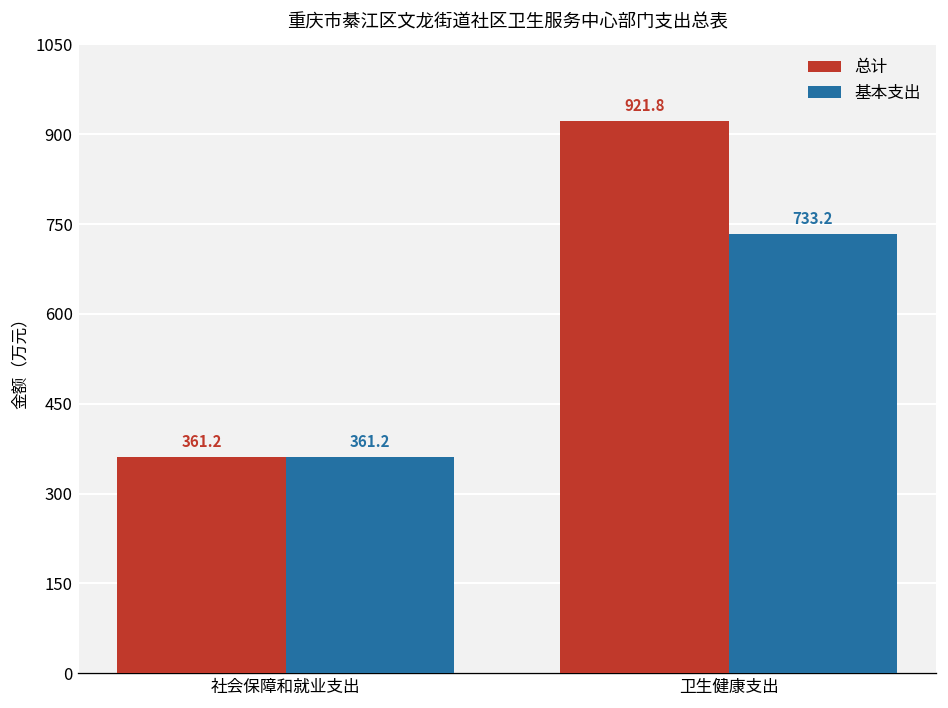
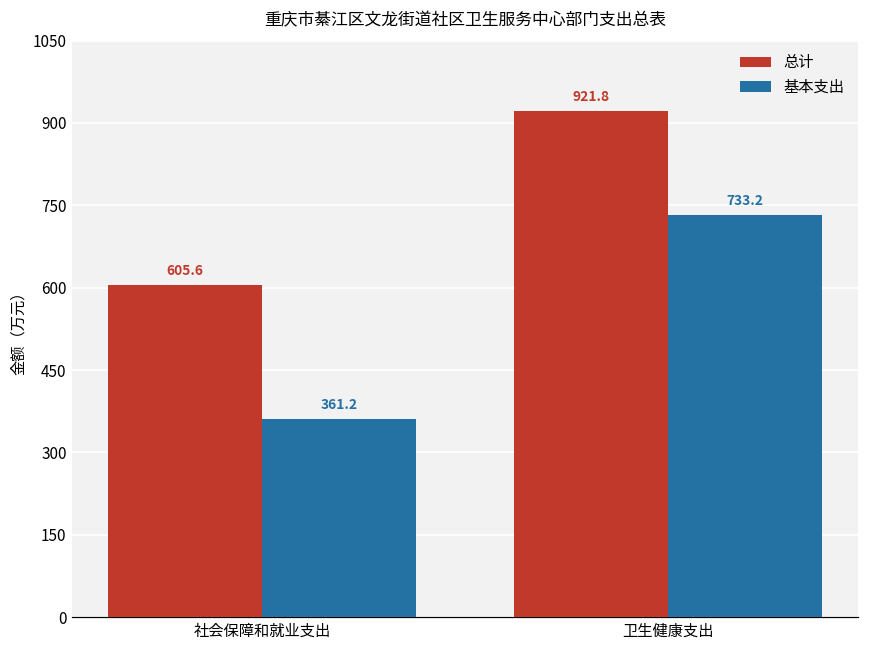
总计, 社会保障和就业支出: 361.2 -> 605.6
